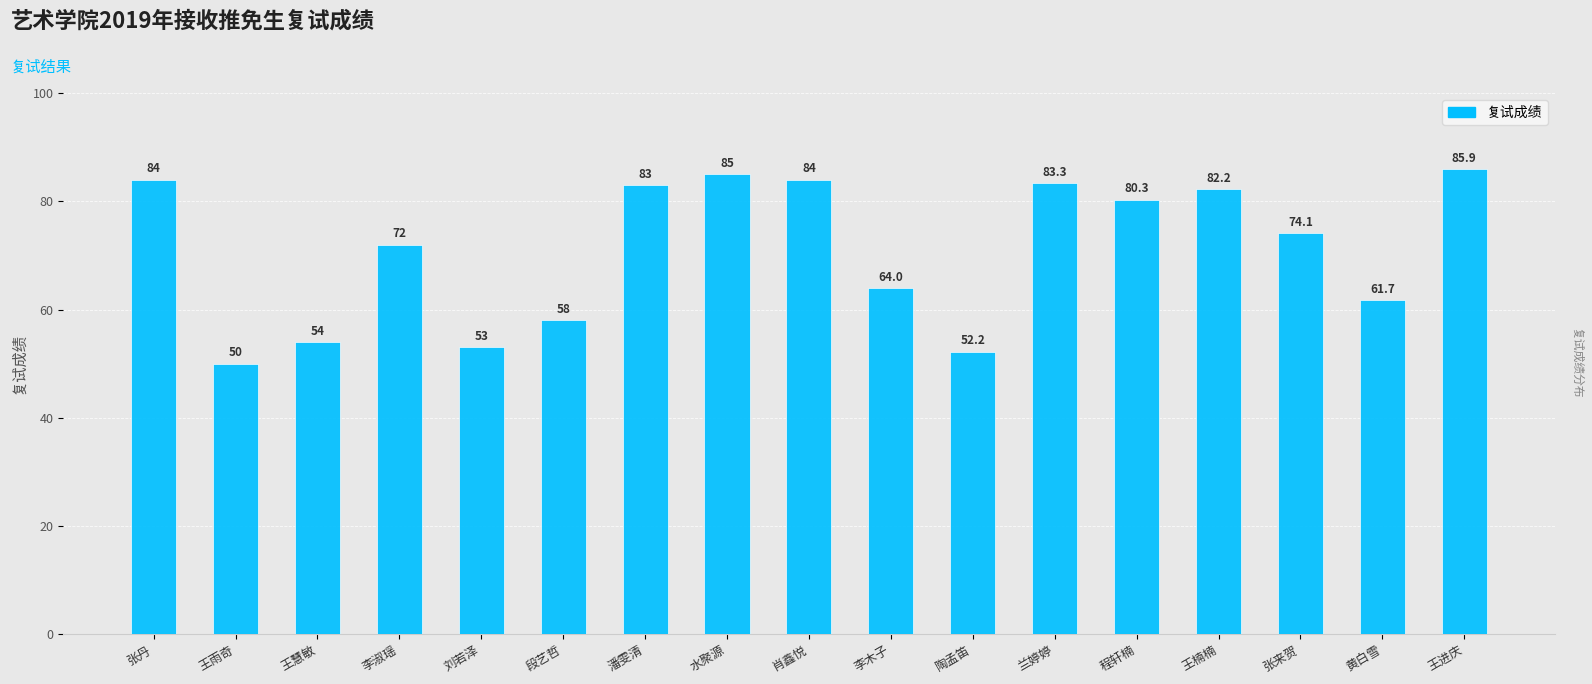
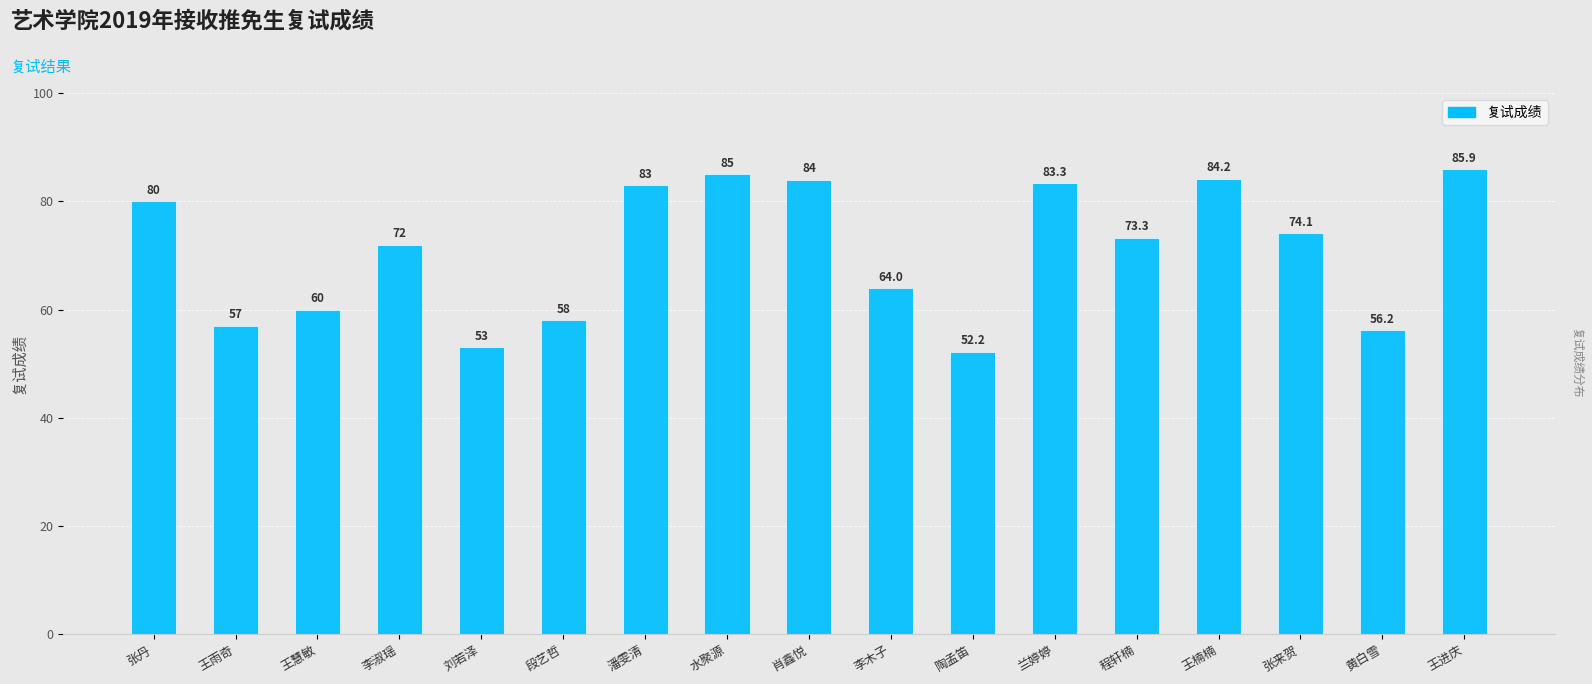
张丹: 84 -> 80
王雨奇: 50 -> 57
王慧敏: 54 -> 60
程轩楠: 80.3 -> 73.3
王楠楠: 82.2 -> 84.2
黄白雪: 61.7 -> 56.2
